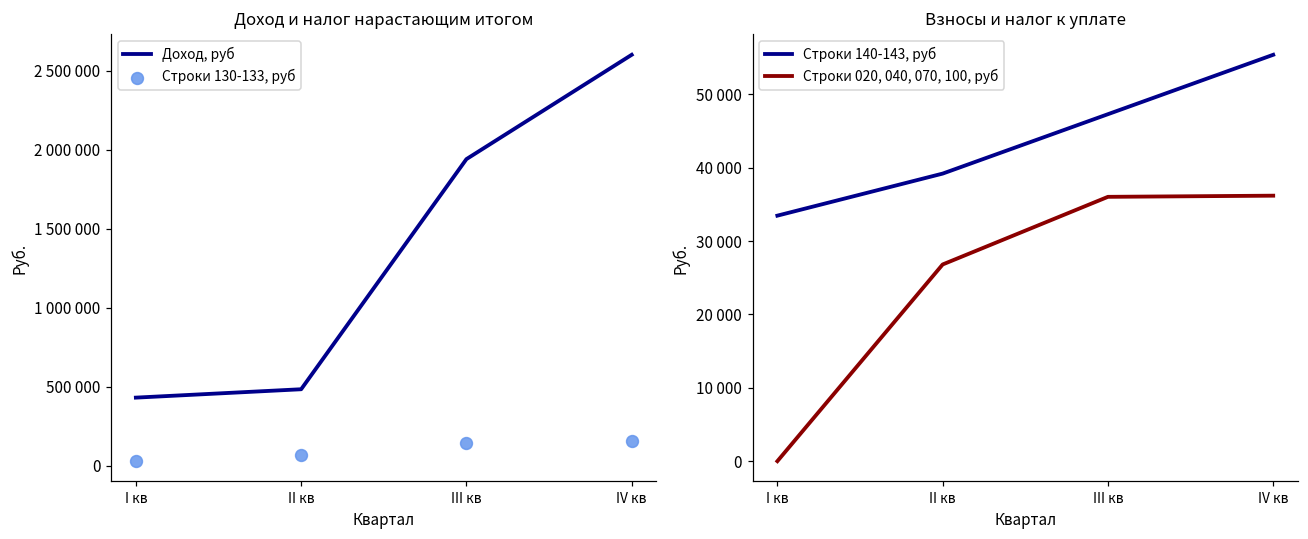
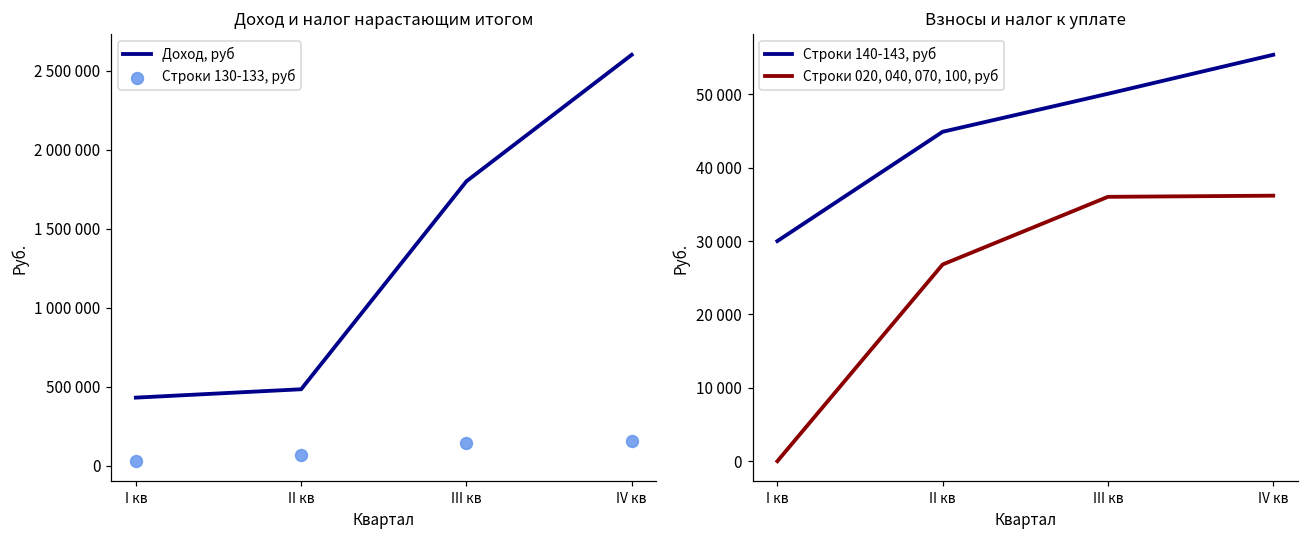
Доход и налог нарастающим итогом, Доход, руб, III кв: 1940000 -> 1800000
Взносы и налог к уплате, Строки 140-143, руб, I кв: 33000 -> 30000
Взносы и налог к уплате, Строки 140-143, руб, II кв: 39000 -> 45000
Взносы и налог к уплате, Строки 140-143, руб, III кв: 47000 -> 50000
